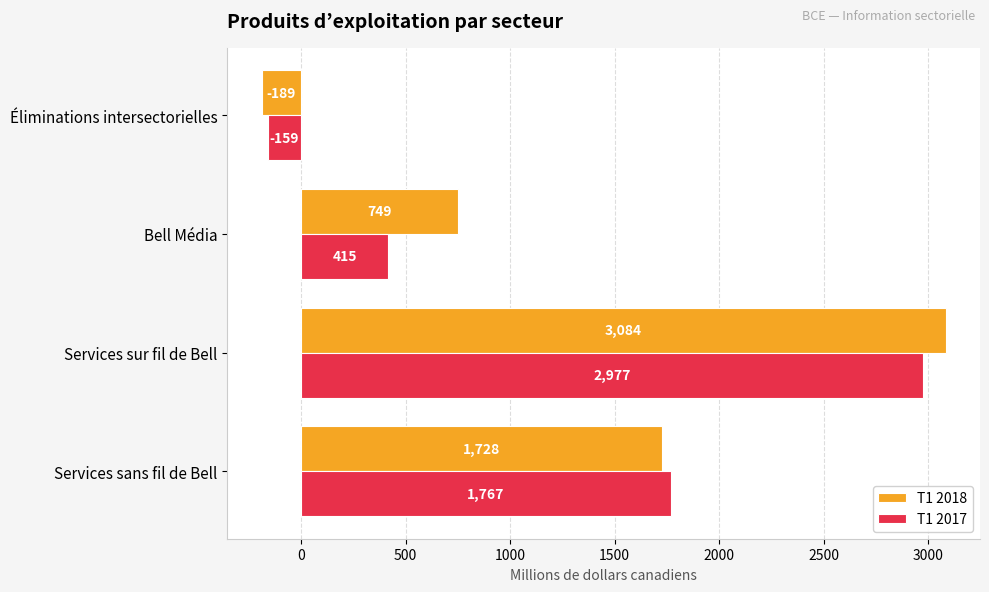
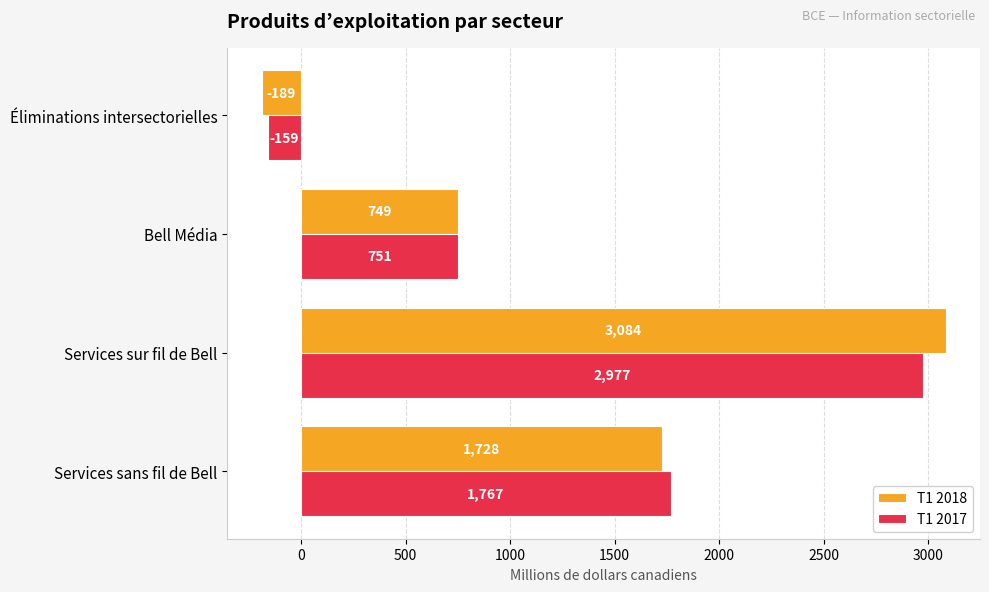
T1 2017, Bell Média: 415 -> 751
